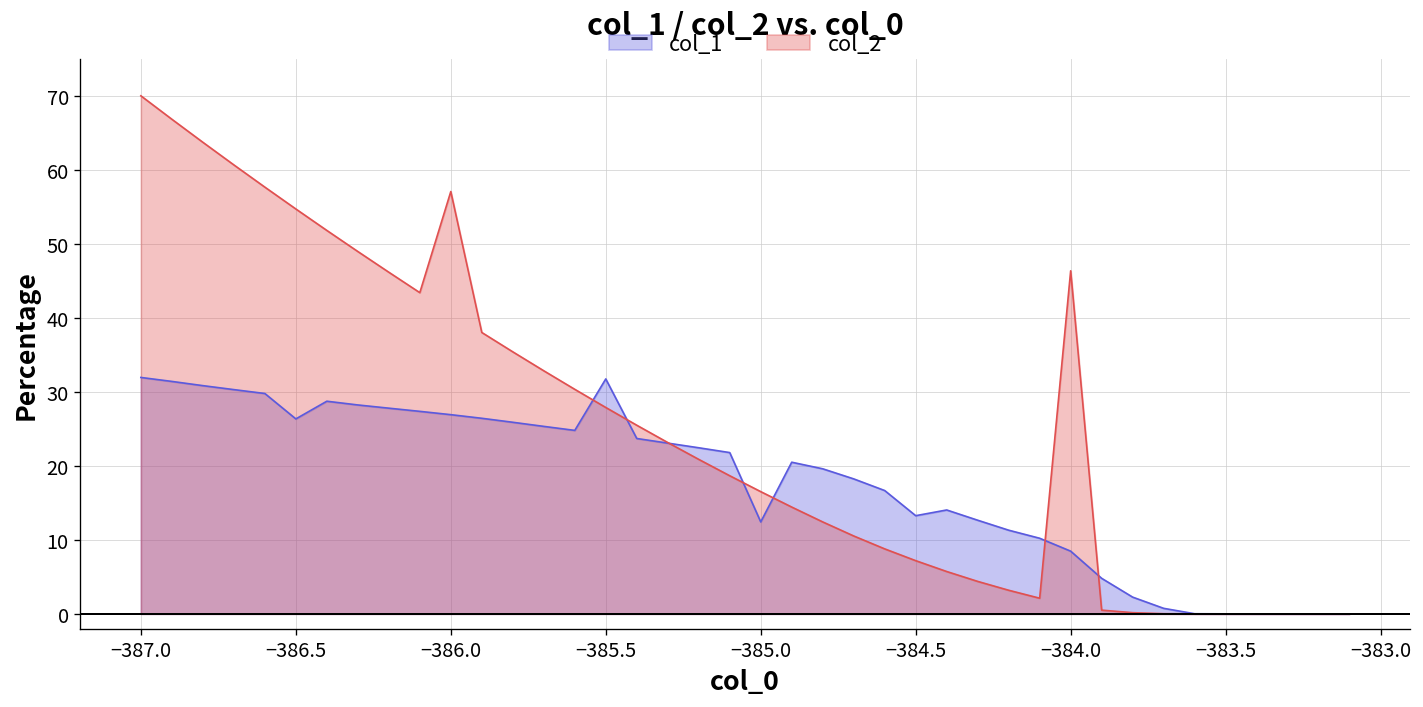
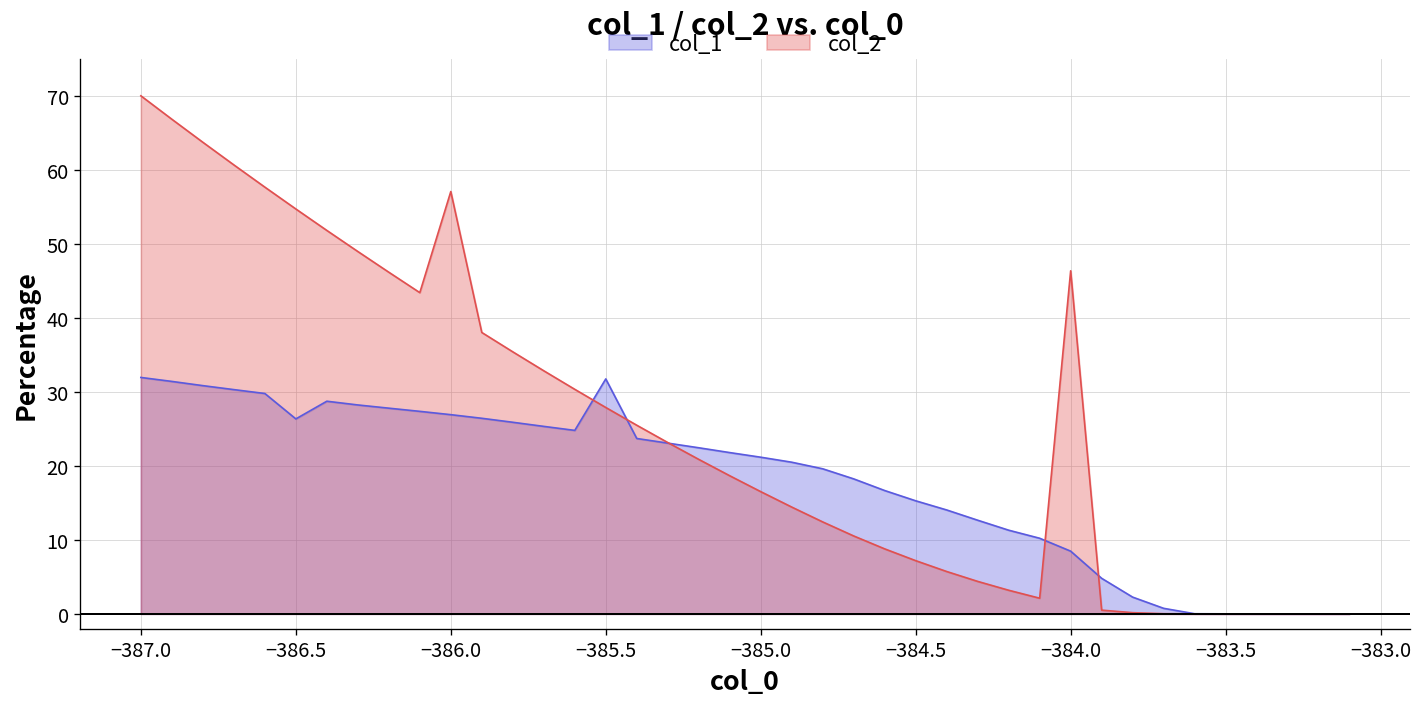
col_1, −385.0: 12 -> 21
col_1, −384.5: 13 -> 15
